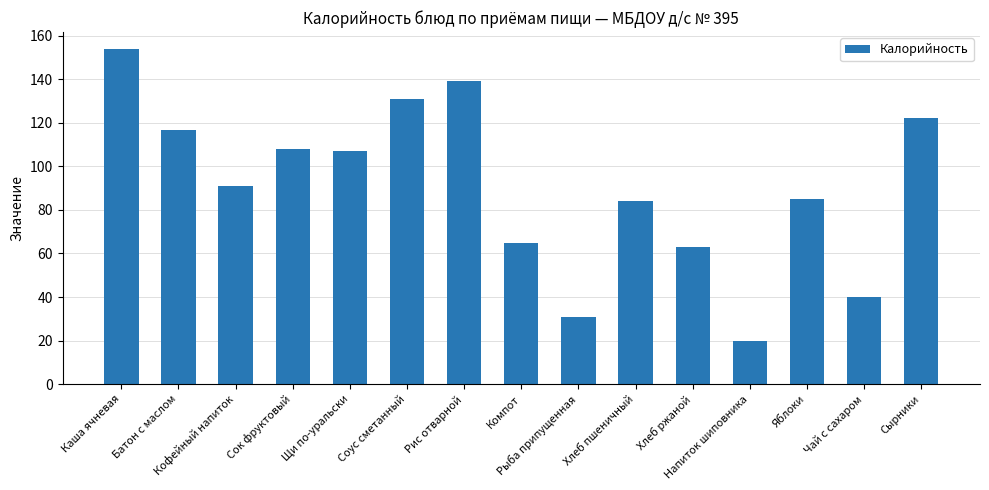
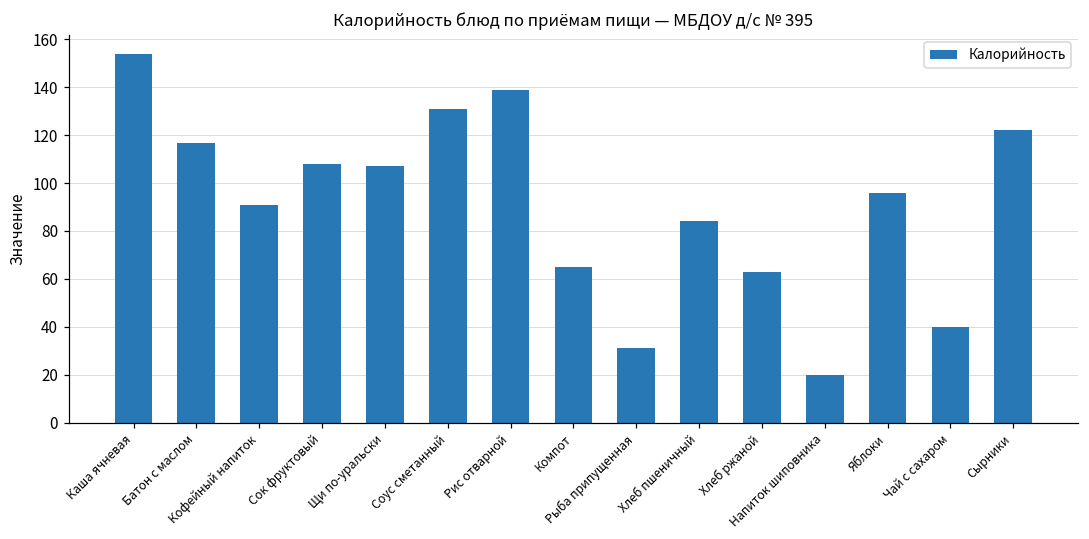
Яблоки: 85 -> 96
